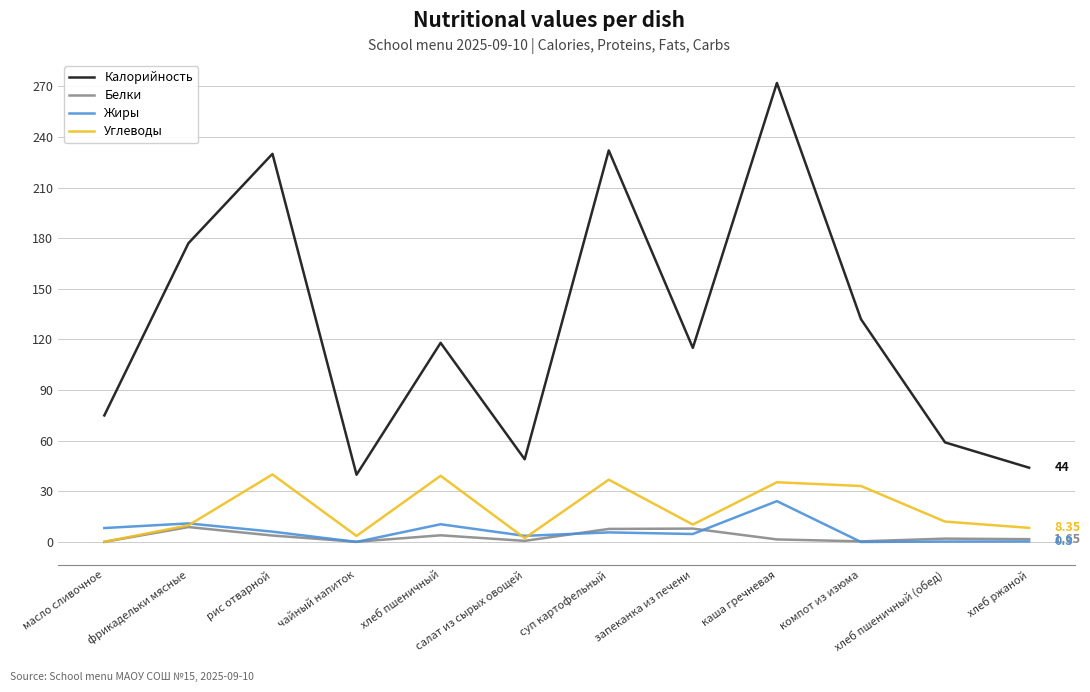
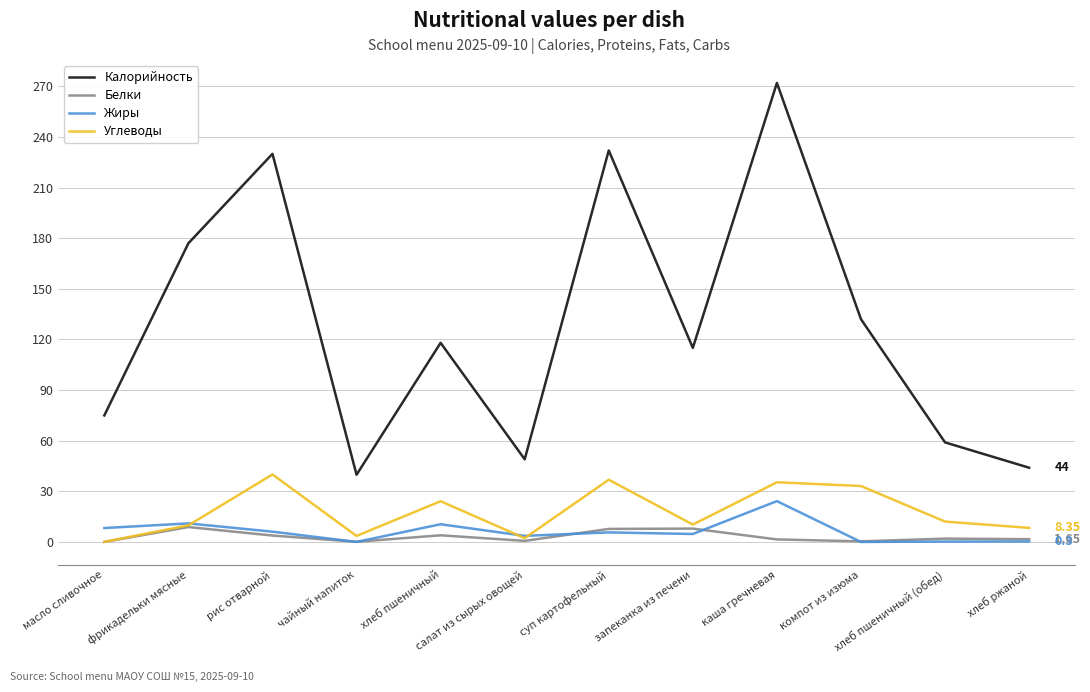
Углеводы, хлеб пшеничный: 39 -> 24
